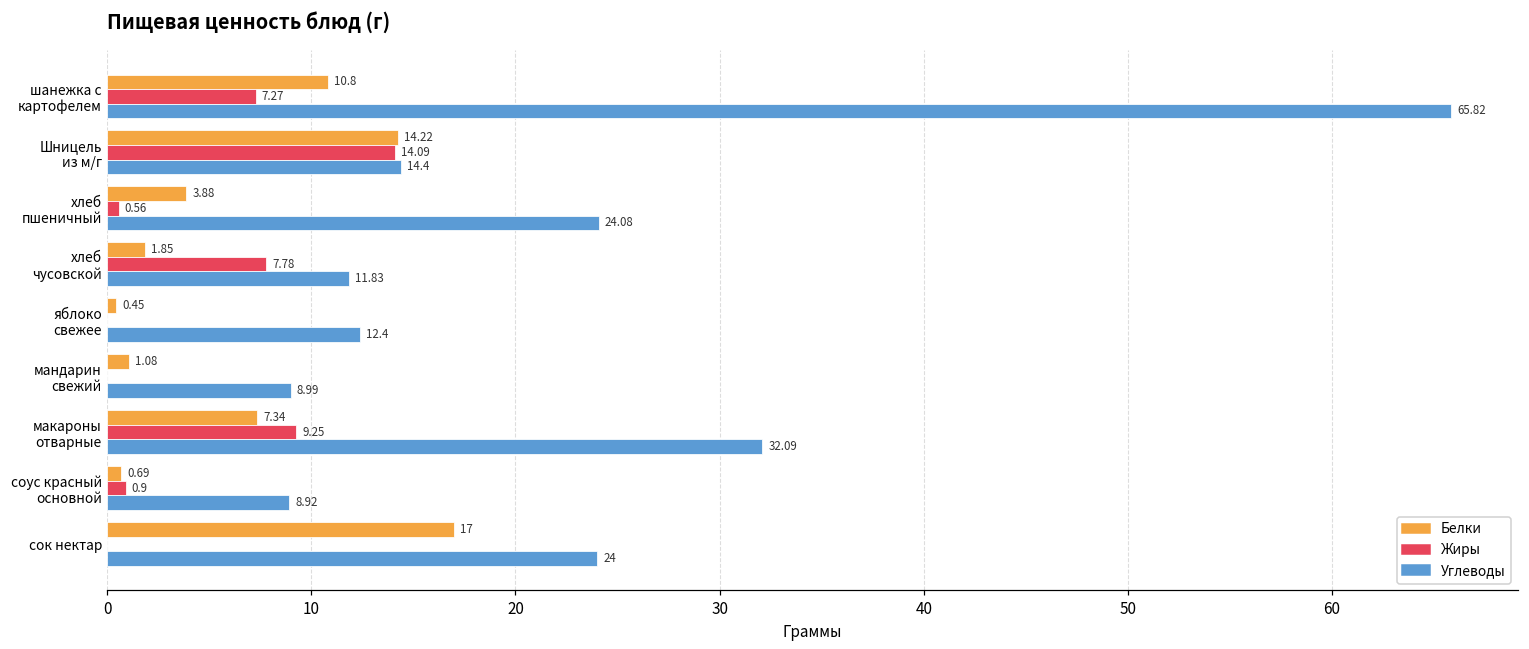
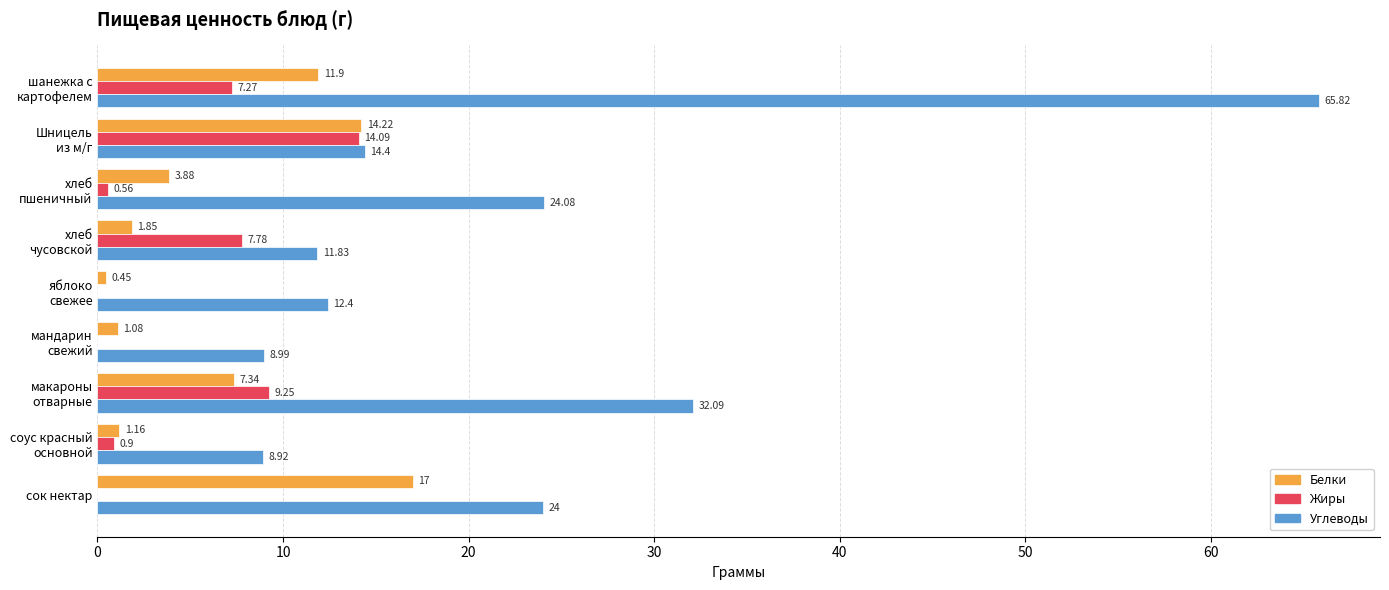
Белки, шанежка с картофелем: 10.8 -> 11.9
Белки, соус красный основной: 0.69 -> 1.16
